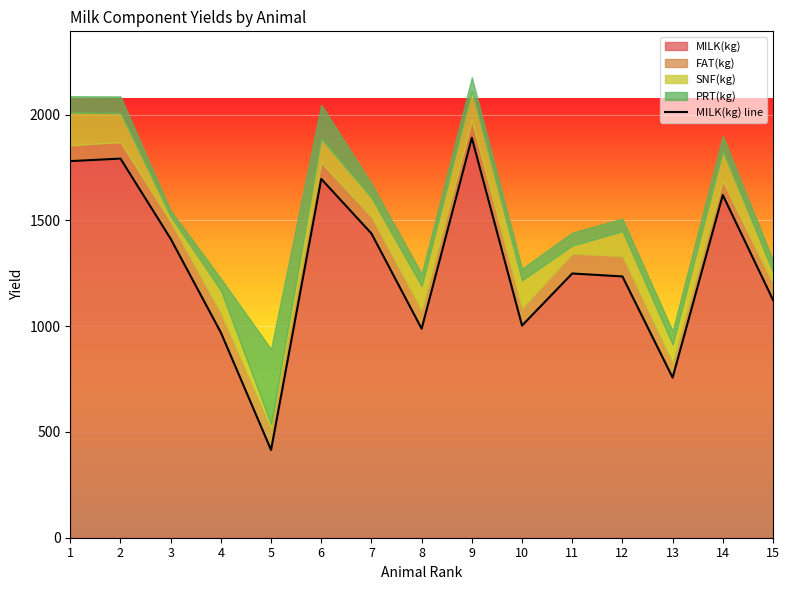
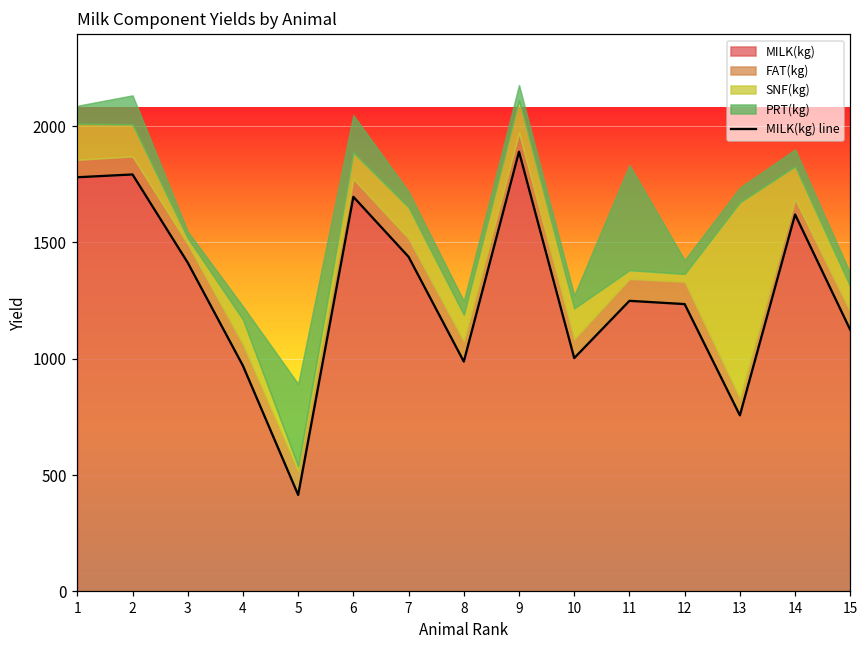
PRT(kg), 2: 80 -> 120
SNF(kg), 7: 90 -> 130
PRT(kg), 11: 60 -> 450
SNF(kg), 12: 120 -> 30
SNF(kg), 13: 90 -> 840
SNF(kg), 15: 50 -> 110
